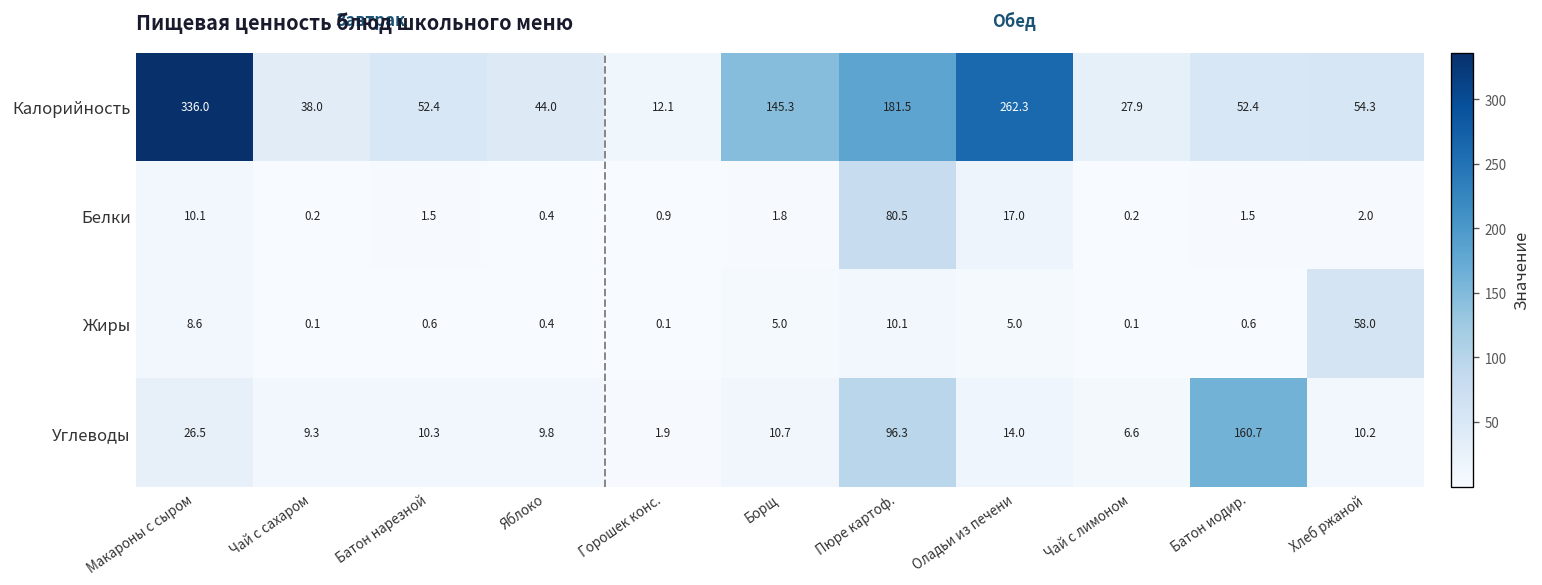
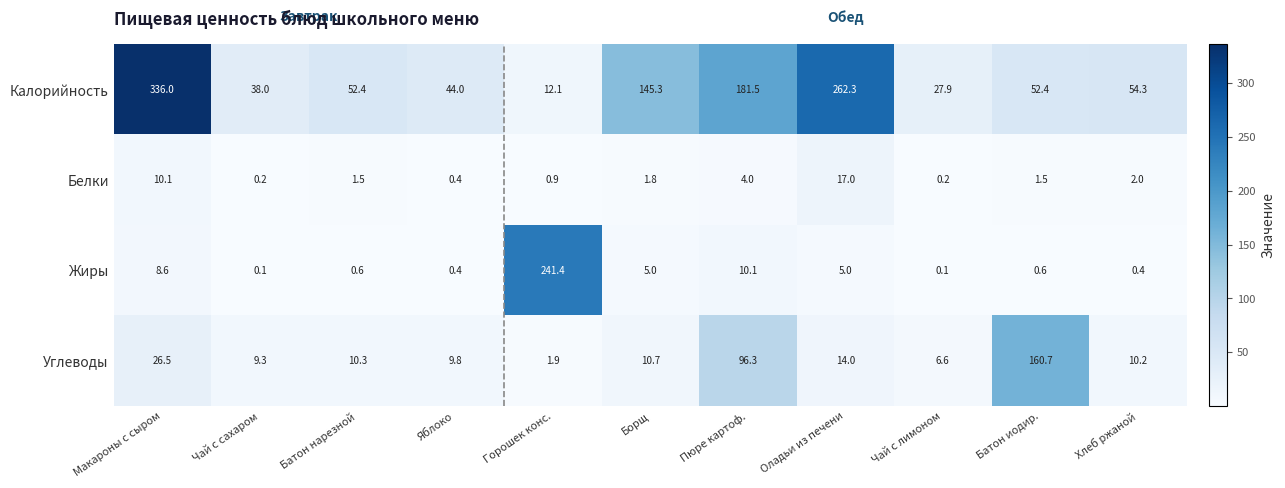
Белки, Пюре картоф.: 80.5 -> 4.0
Жиры, Горошек конс.: 0.1 -> 241.4
Жиры, Хлеб ржаной: 58.0 -> 0.4
